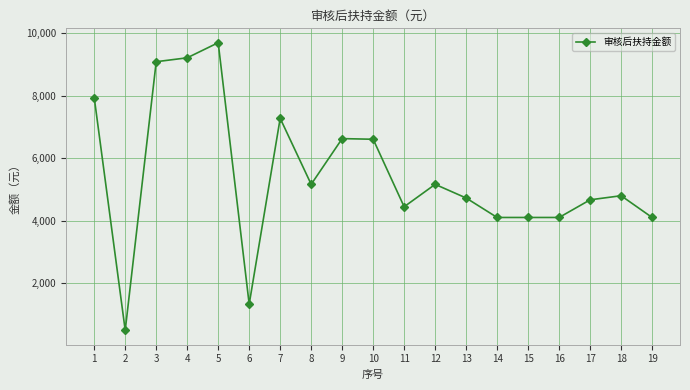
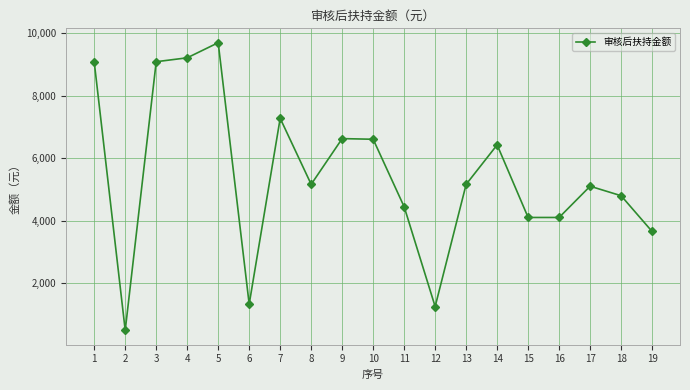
1: 7,900 -> 9,100
12: 5,200 -> 1,300
13: 4,700 -> 5,200
14: 4,100 -> 6,400
17: 4,700 -> 5,100
19: 4,100 -> 3,700
